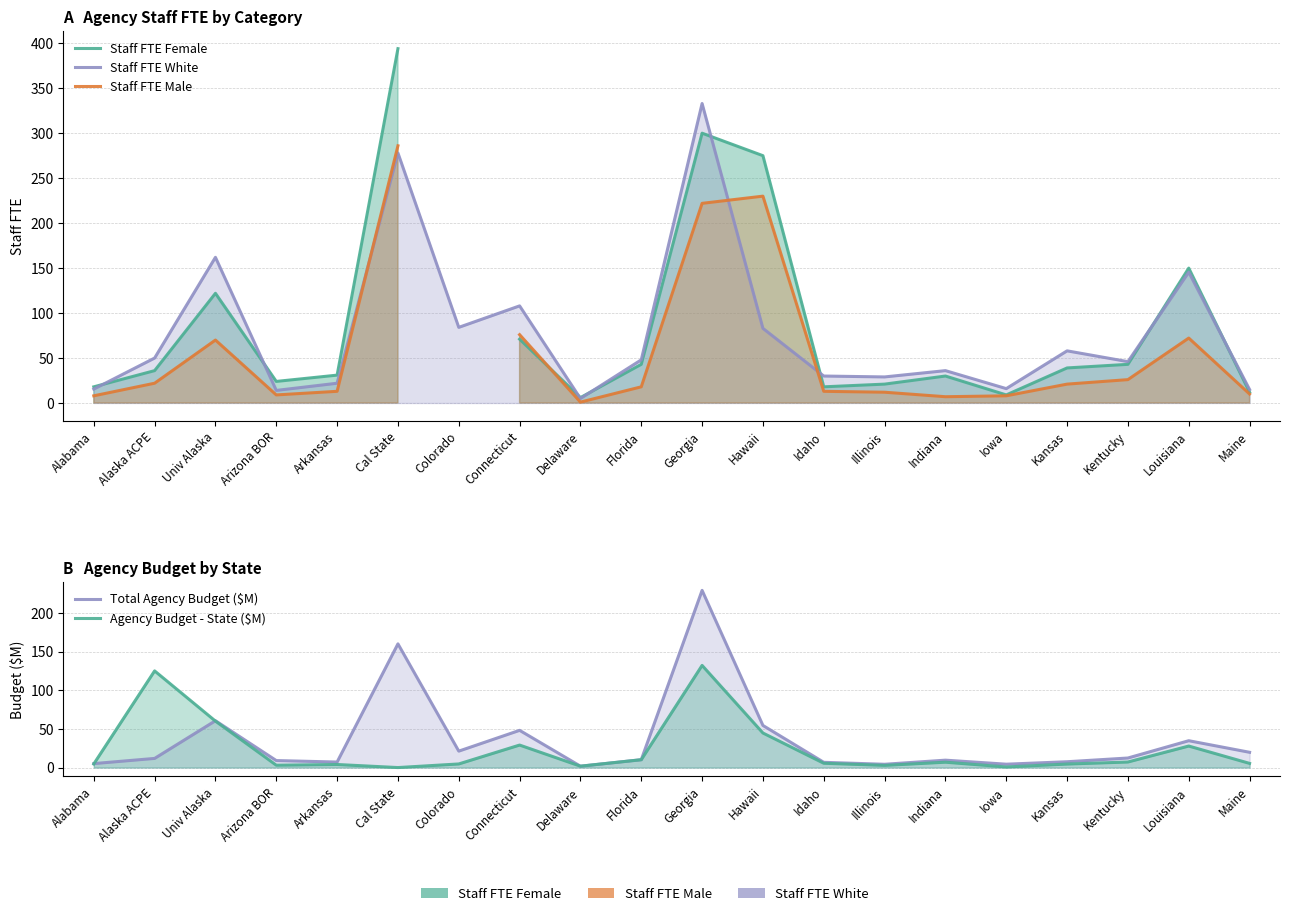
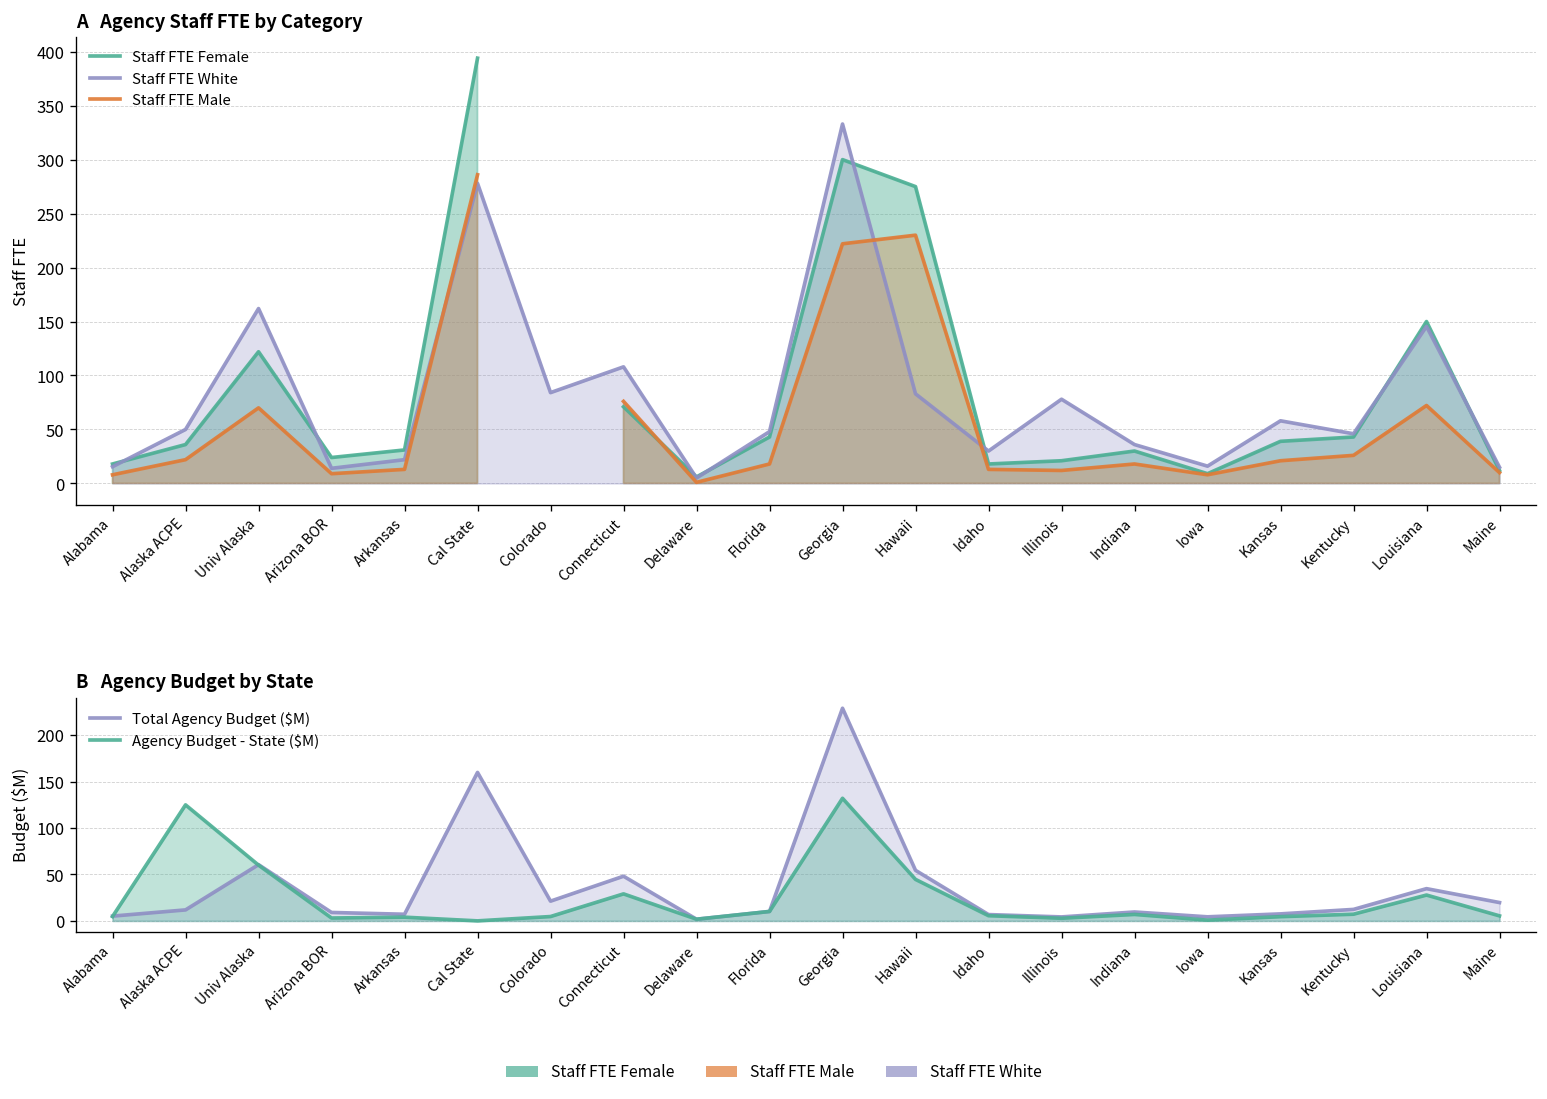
A Agency Staff FTE by Category, Staff FTE White, Illinois: 30 -> 80
A Agency Staff FTE by Category, Staff FTE Male, Indiana: 10 -> 20
